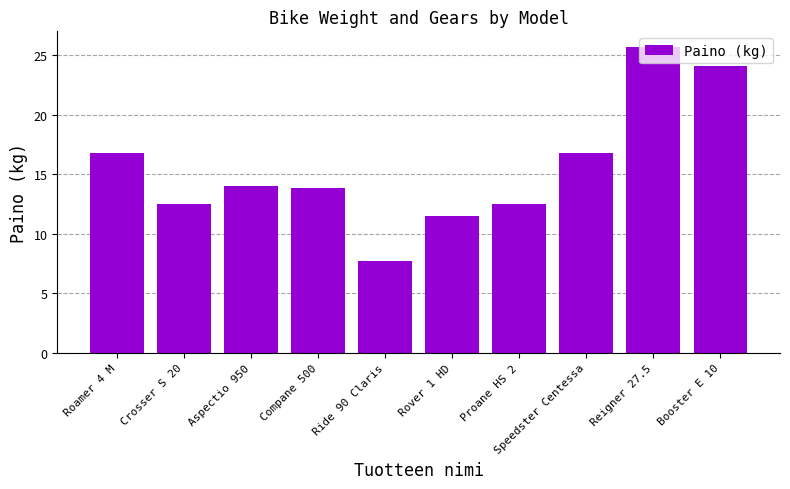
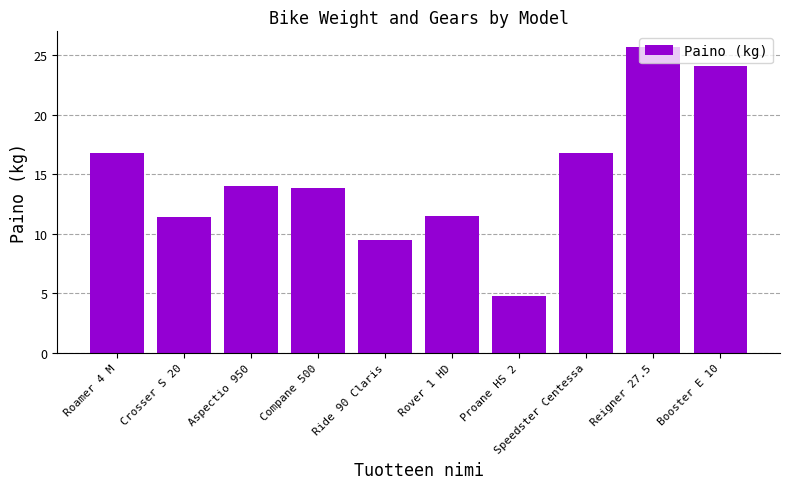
Crosser S 20: 12.5 -> 11.4
Ride 90 Claris: 7.7 -> 9.5
Proane HS 2: 12.5 -> 4.8
